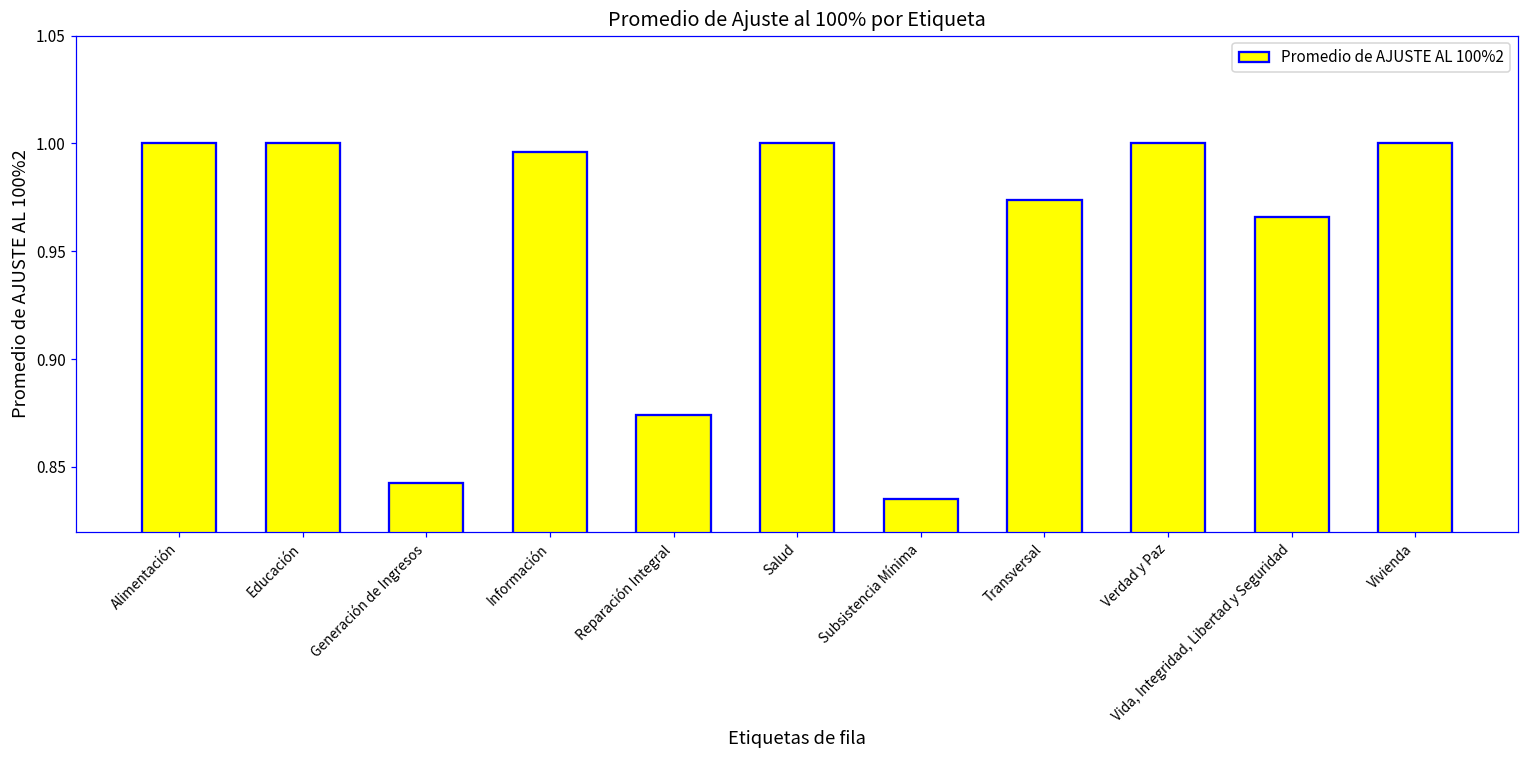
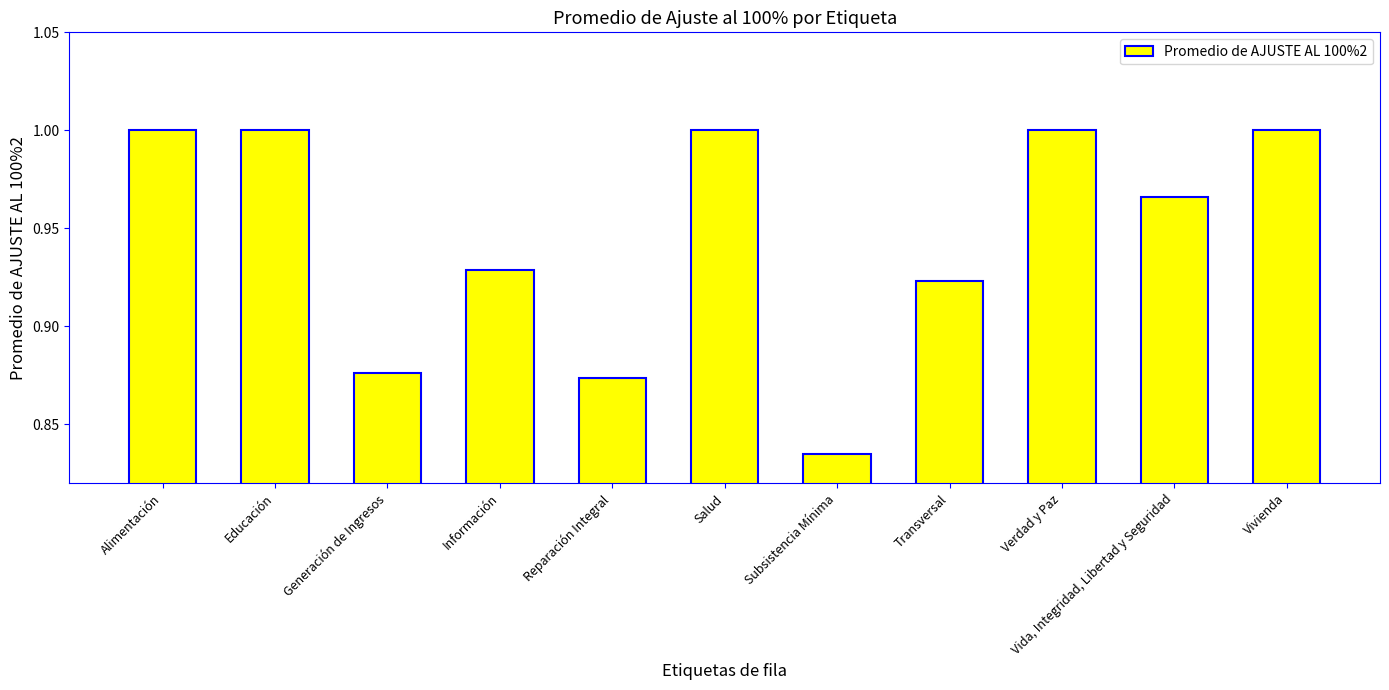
Generación de Ingresos: 0.843 -> 0.876
Información: 0.996 -> 0.929
Transversal: 0.974 -> 0.923
